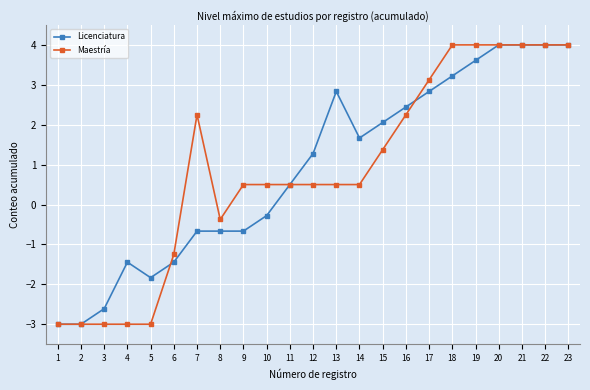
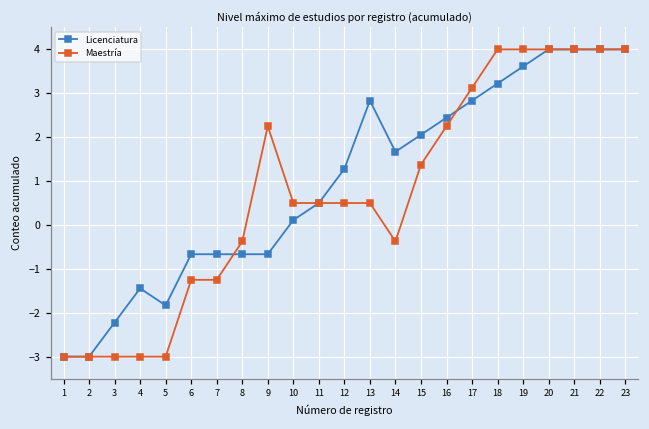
Licenciatura, 3: -2.6 -> -2.2
Licenciatura, 6: -1.4 -> -0.7
Maestría, 7: 2.3 -> -1.3
Maestría, 9: 0.5 -> 2.3
Licenciatura, 10: -0.3 -> 0.1
Maestría, 14: 0.5 -> -0.4
